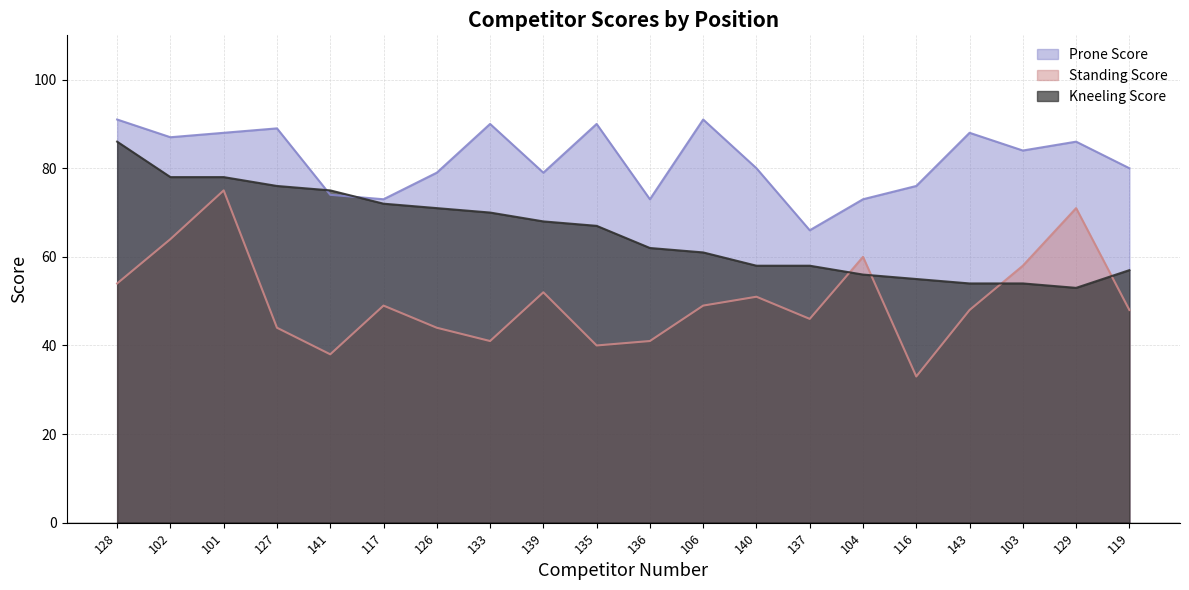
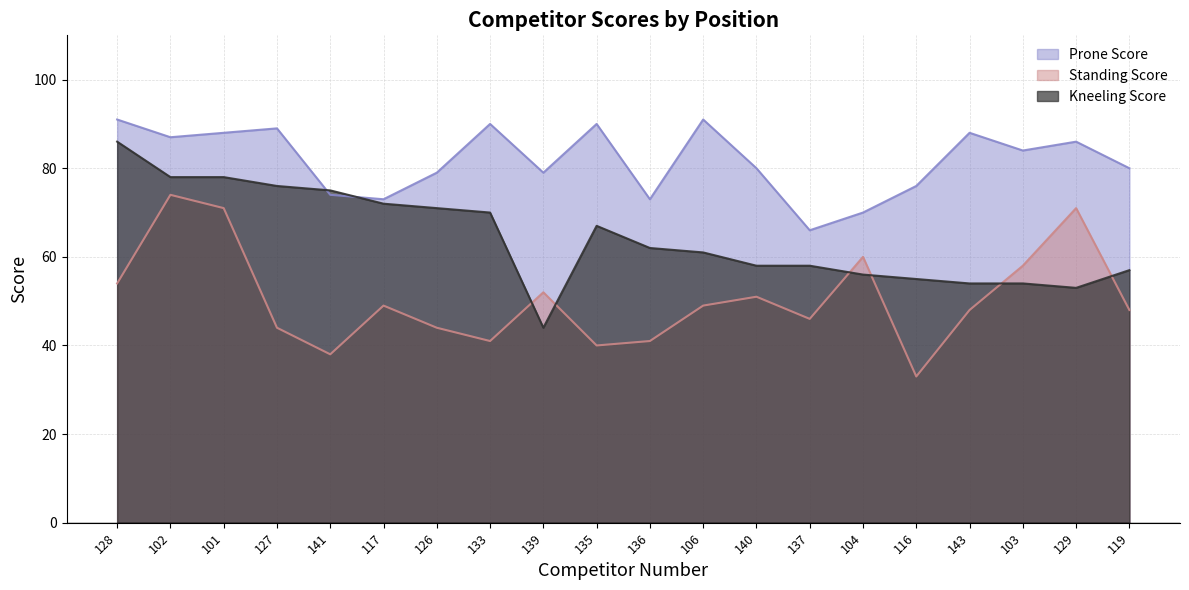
Standing Score, 102: 64 -> 74
Standing Score, 101: 75 -> 71
Kneeling Score, 139: 68 -> 44
Prone Score, 104: 73 -> 70
